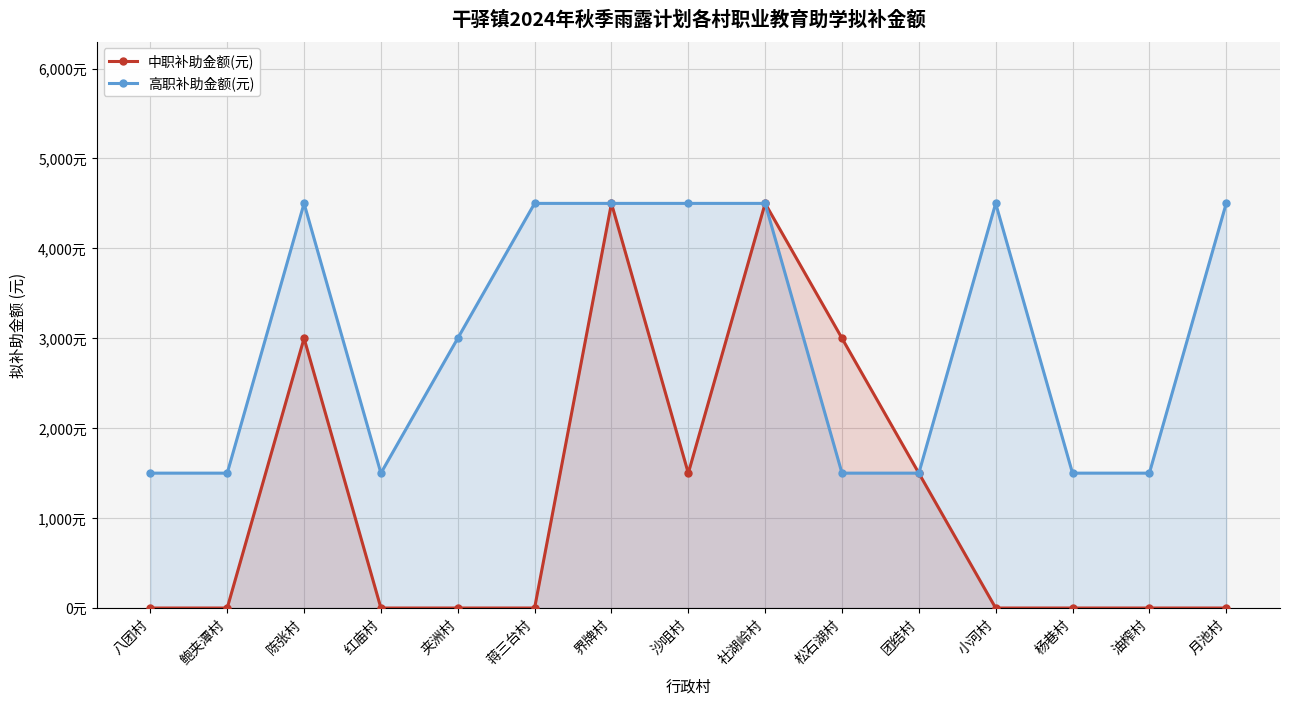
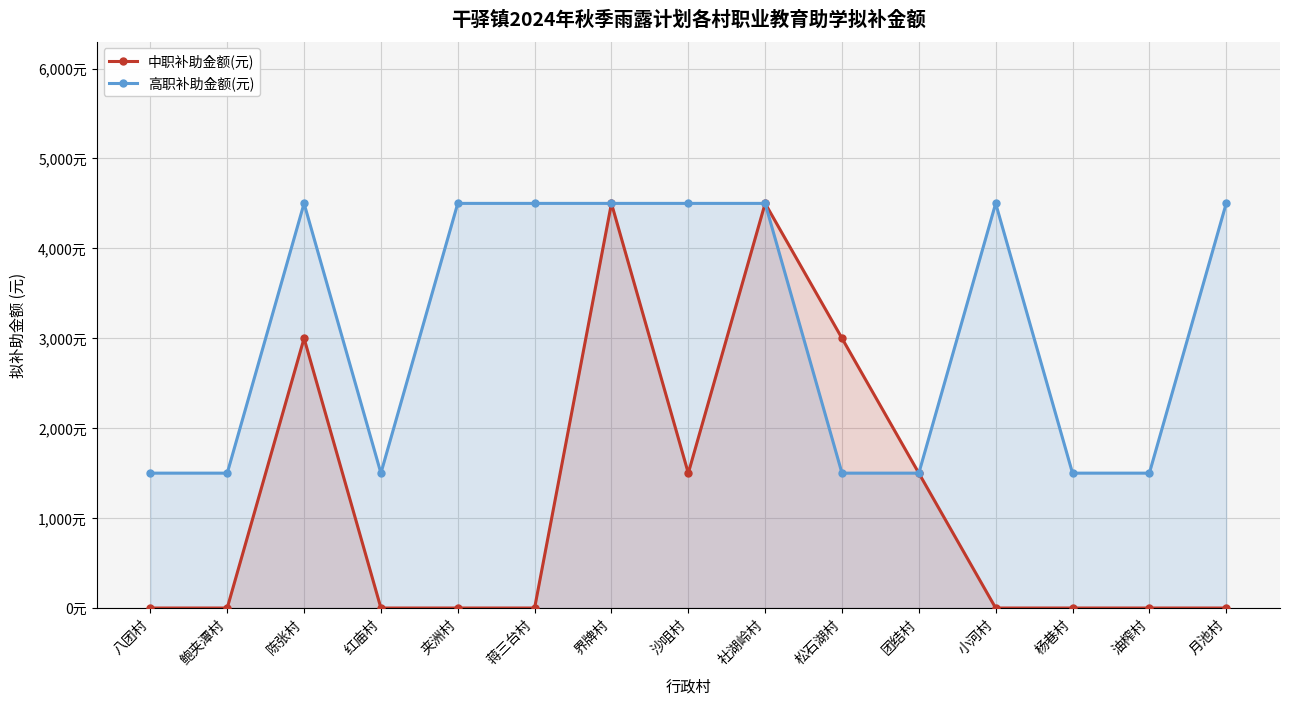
高职补助金额(元), 夹洲村: 3,000元 -> 4,500元
